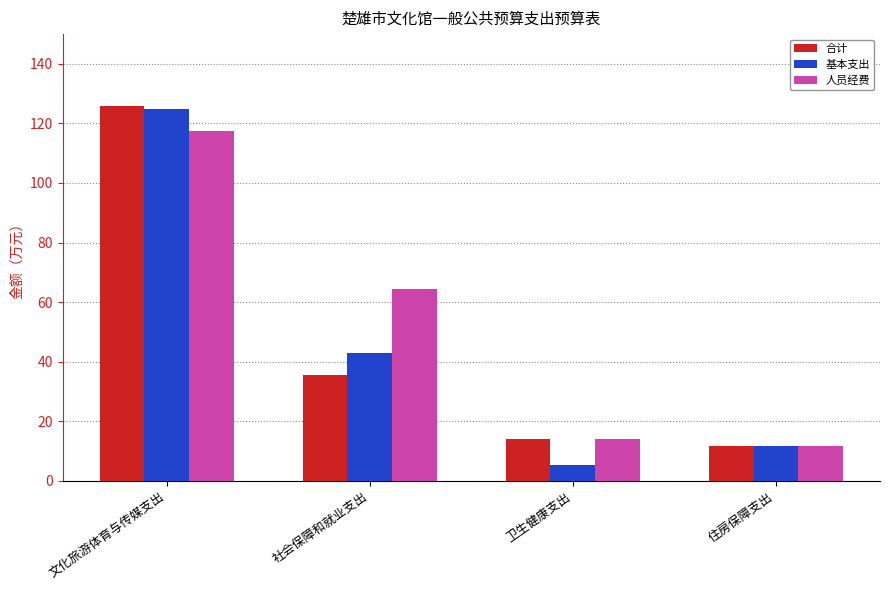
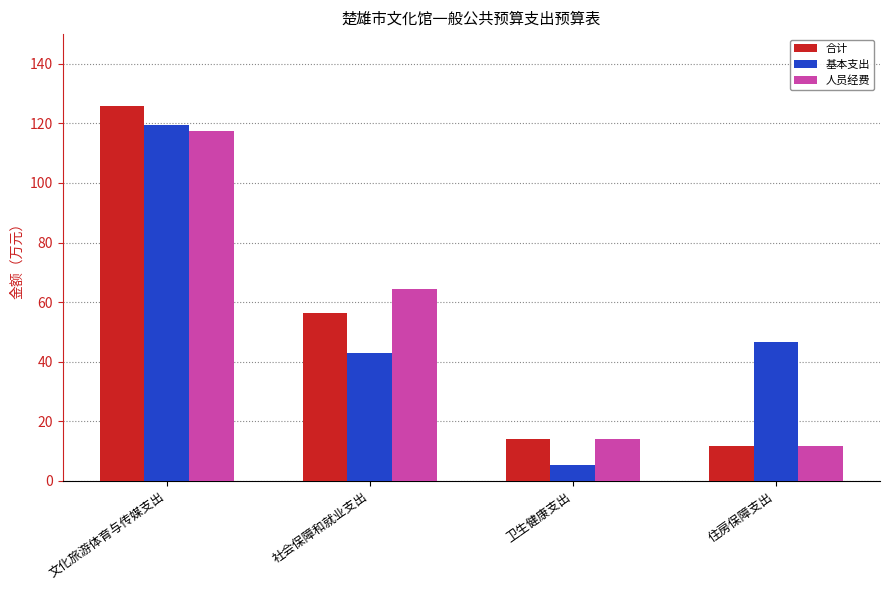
基本支出, 文化旅游体育与传媒支出: 125 -> 120
合计, 社会保障和就业支出: 35 -> 56
基本支出, 住房保障支出: 12 -> 47
